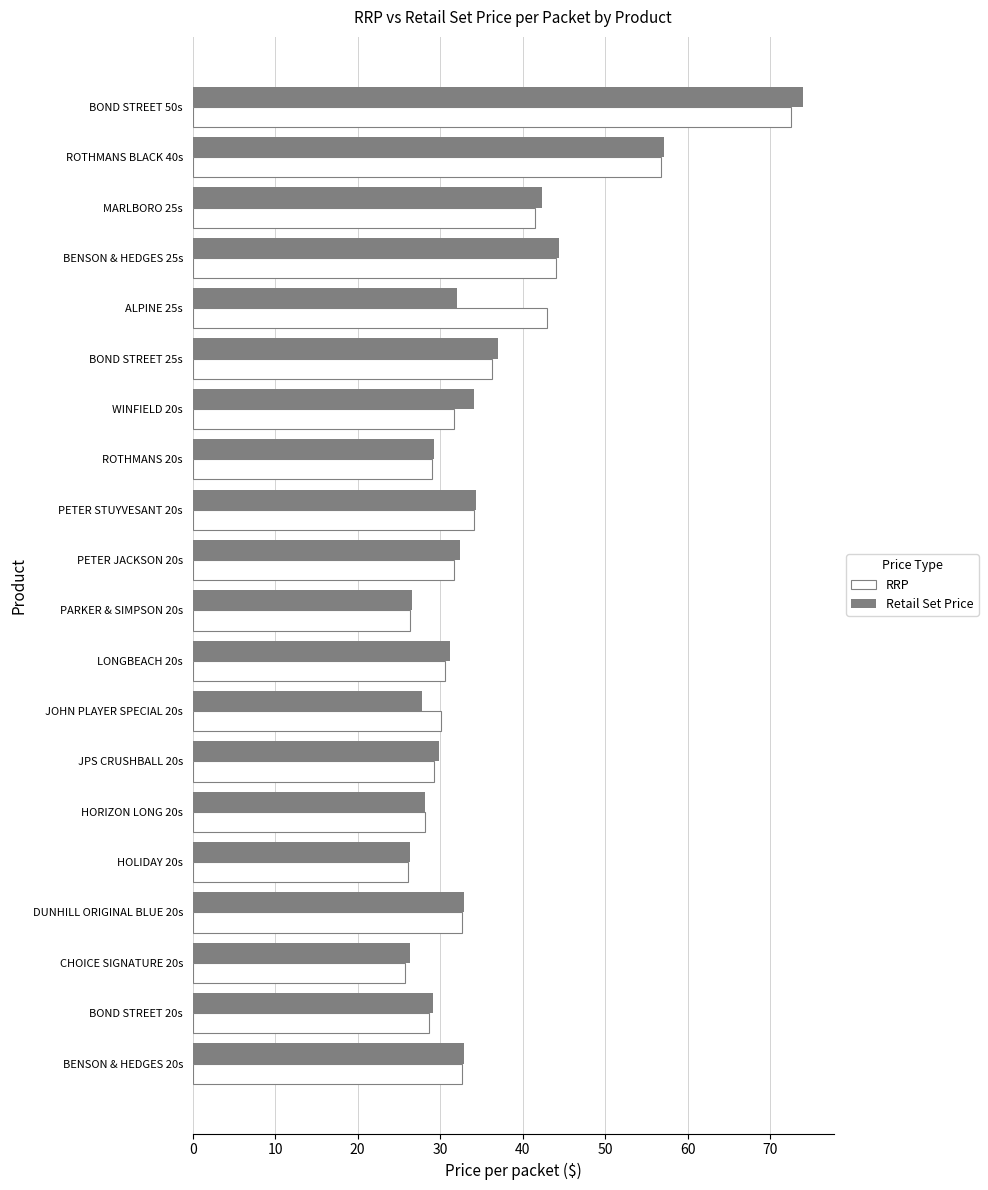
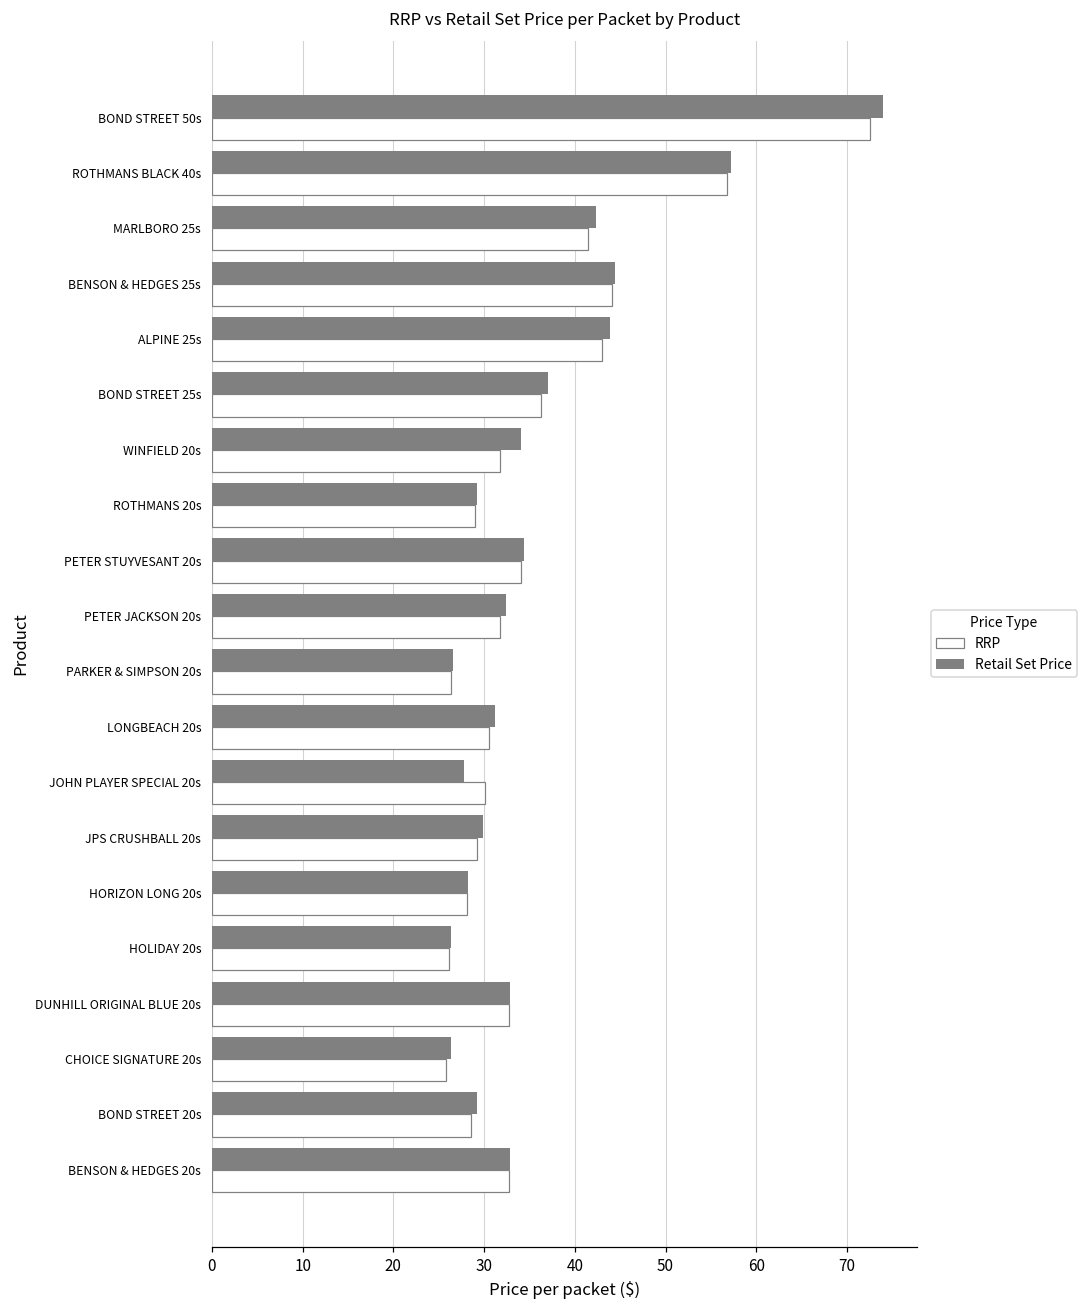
Retail Set Price, ALPINE 25s: 32 -> 44
